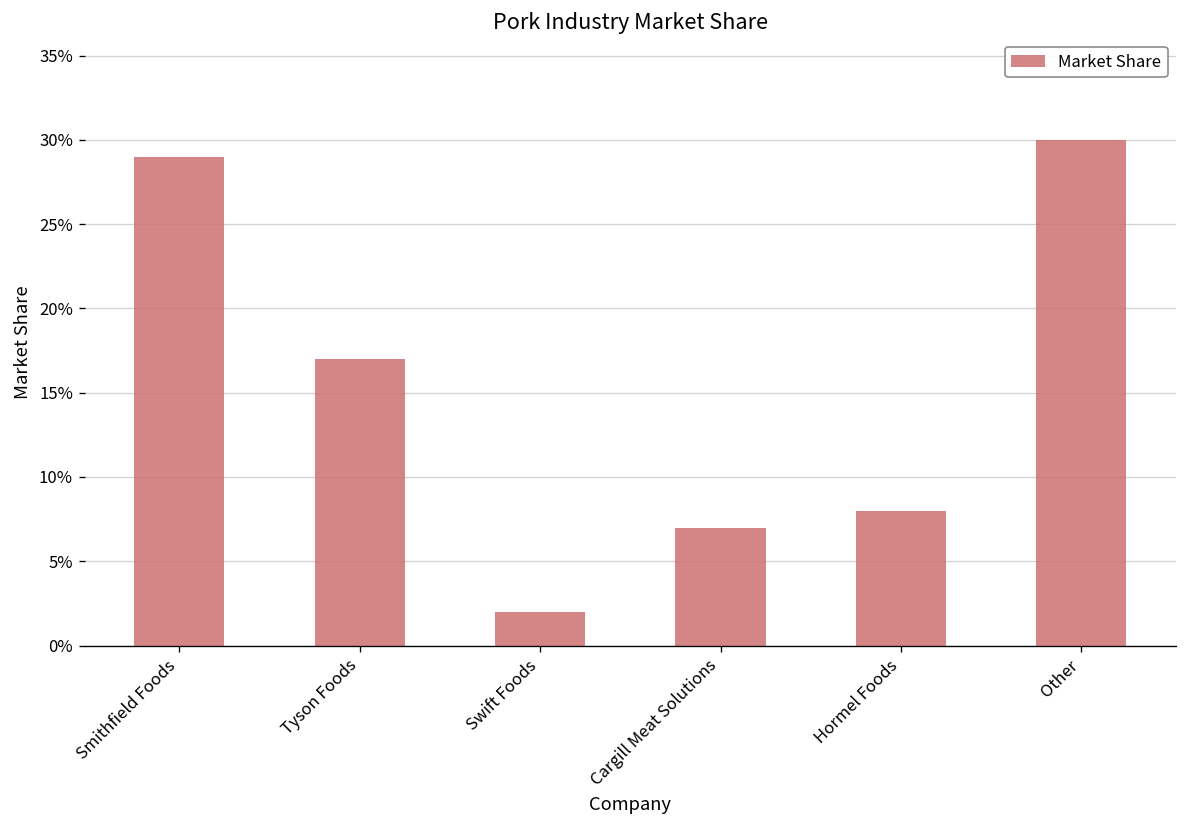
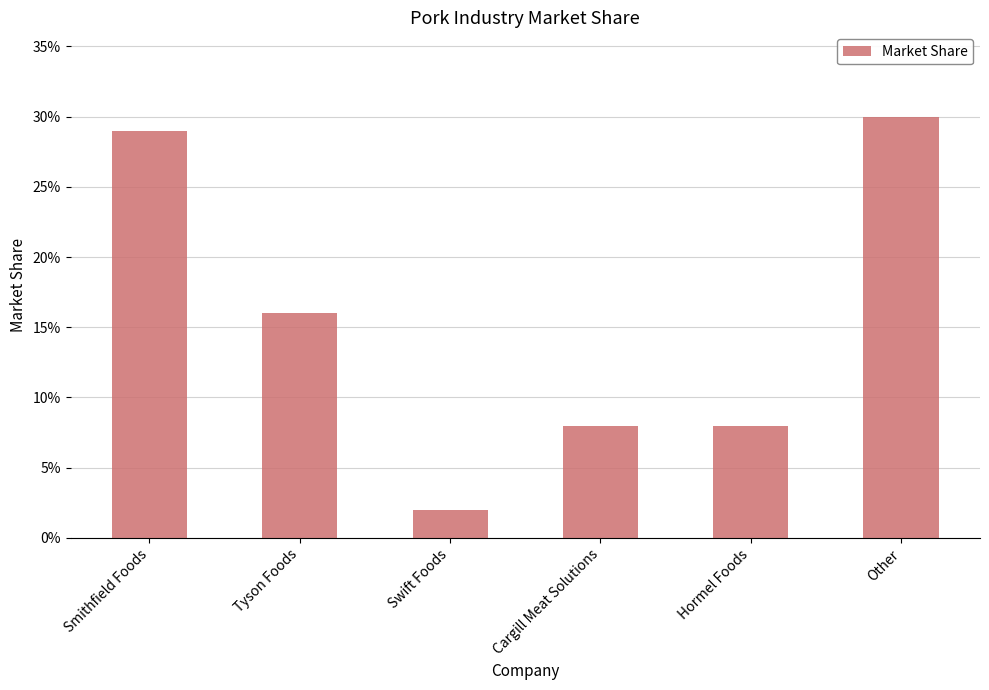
Tyson Foods: 17.0% -> 16.0%
Cargill Meat Solutions: 7.0% -> 8.0%
